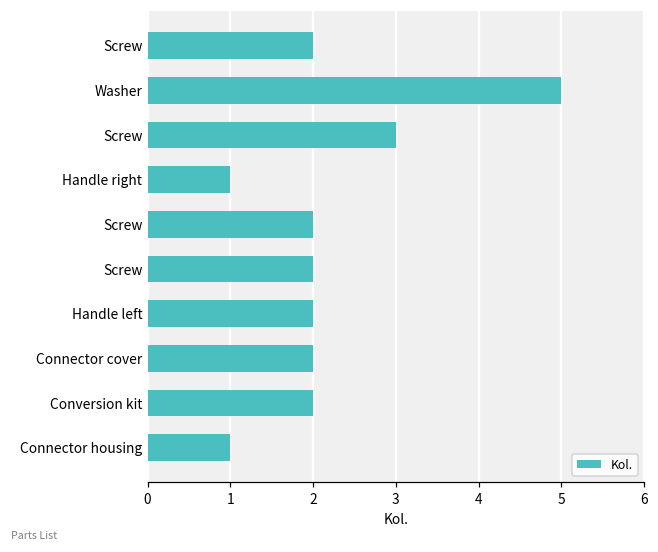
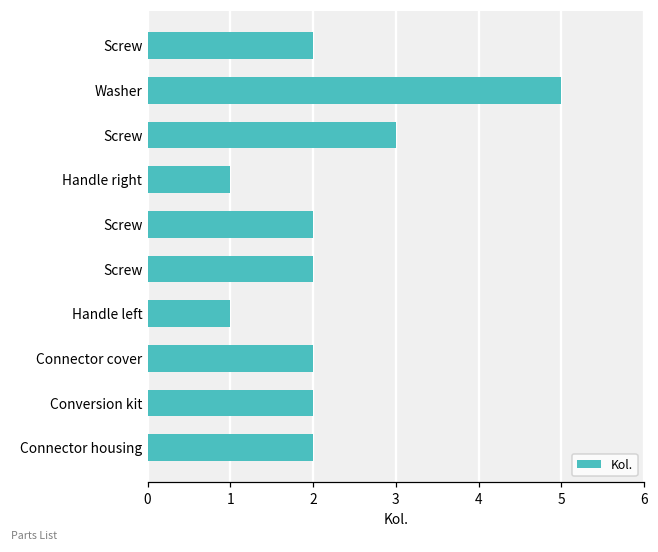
Handle left: 2 -> 1
Connector housing: 1 -> 2
